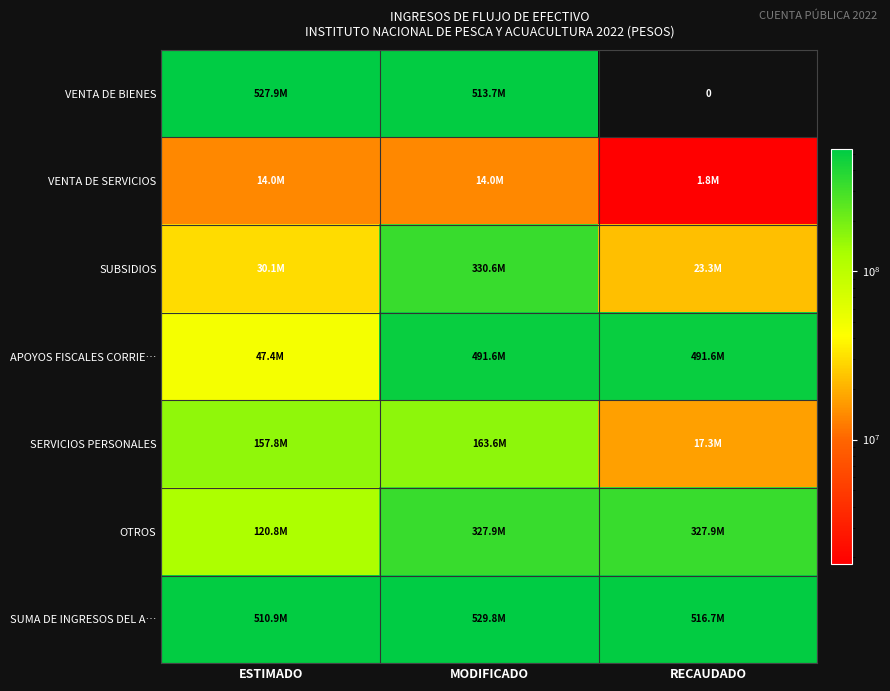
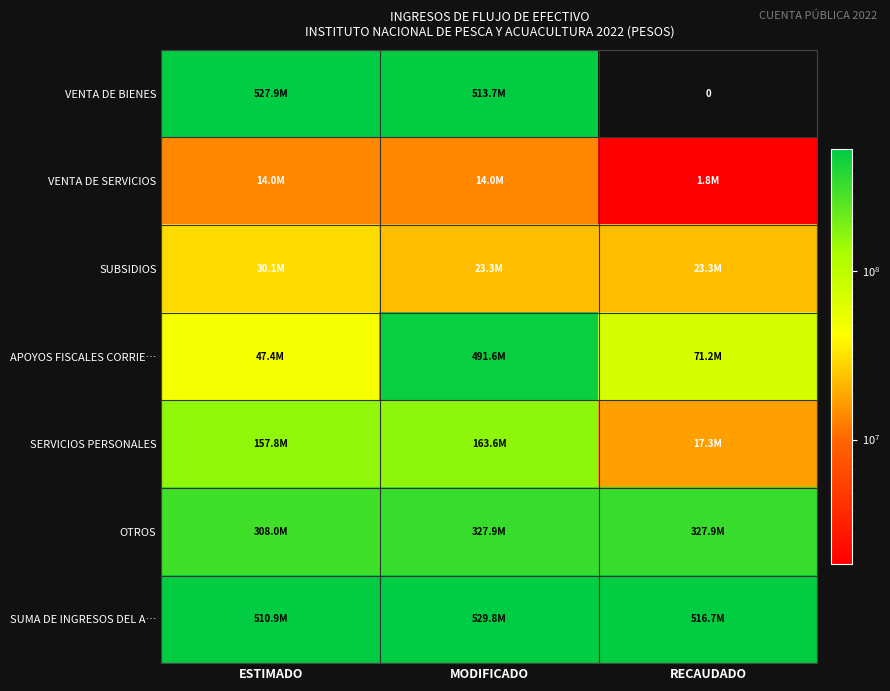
SUBSIDIOS, MODIFICADO: 330.6M -> 23.3M
APOYOS FISCALES CORRIE…, RECAUDADO: 491.6M -> 71.2M
OTROS, ESTIMADO: 120.8M -> 308.0M
